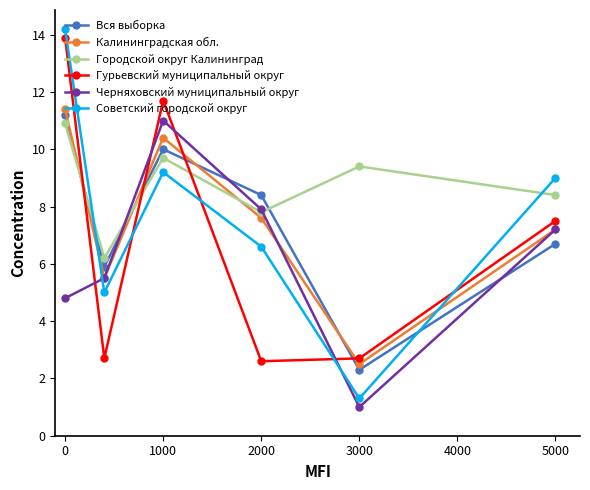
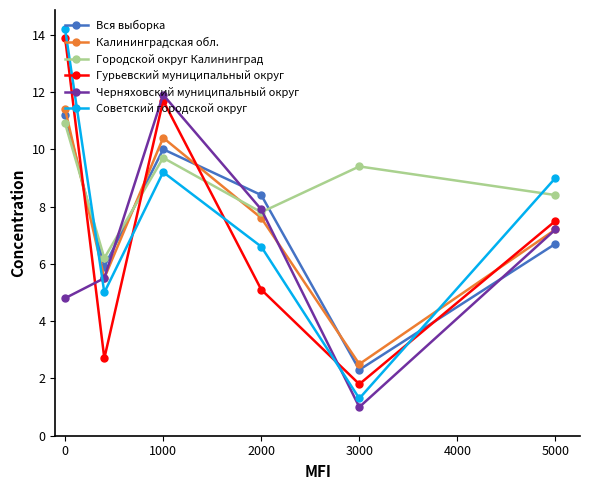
Черняховский муниципальный округ, 1000: 11.0 -> 11.9
Гурьевский муниципальный округ, 2000: 2.6 -> 5.1
Гурьевский муниципальный округ, 3000: 2.7 -> 1.8
